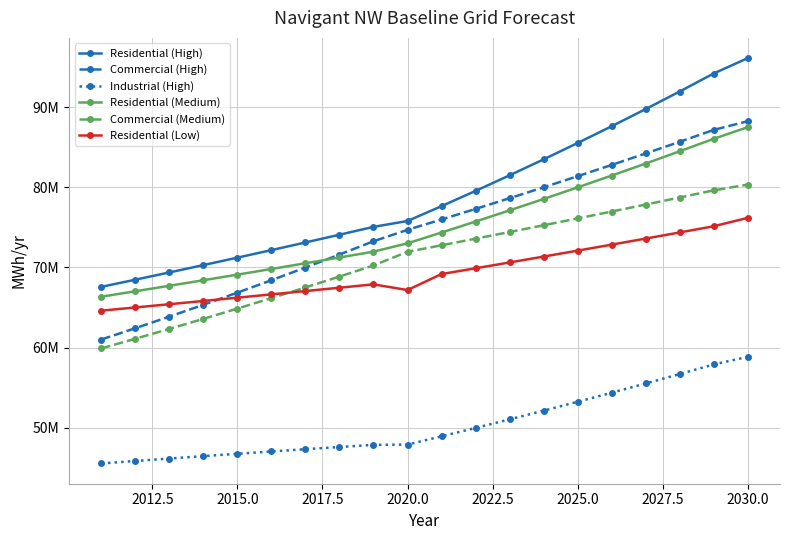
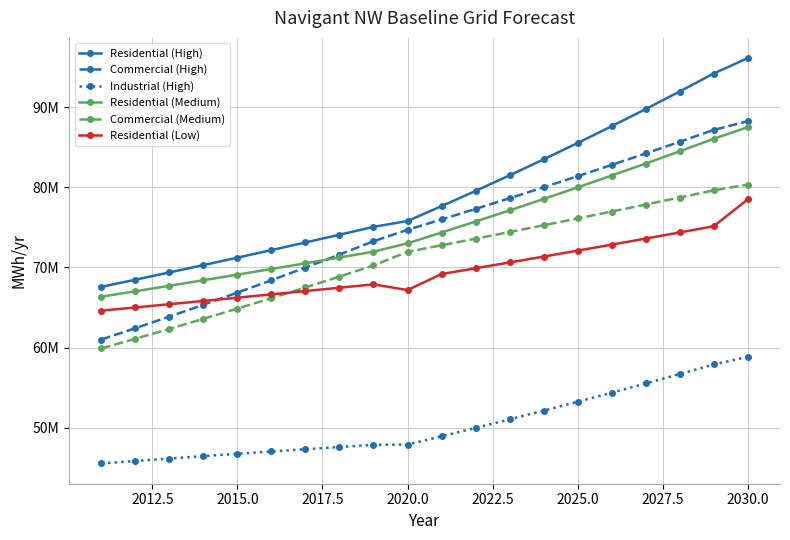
Residential (Low), 2030.0: 76000000 -> 78000000
